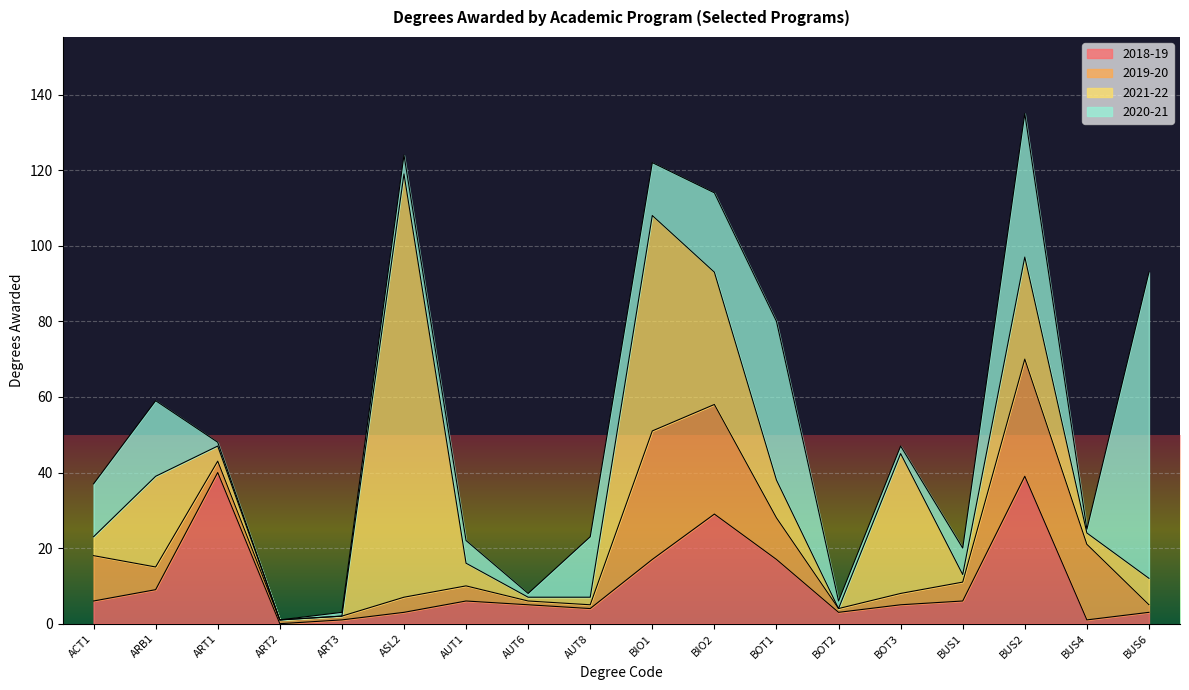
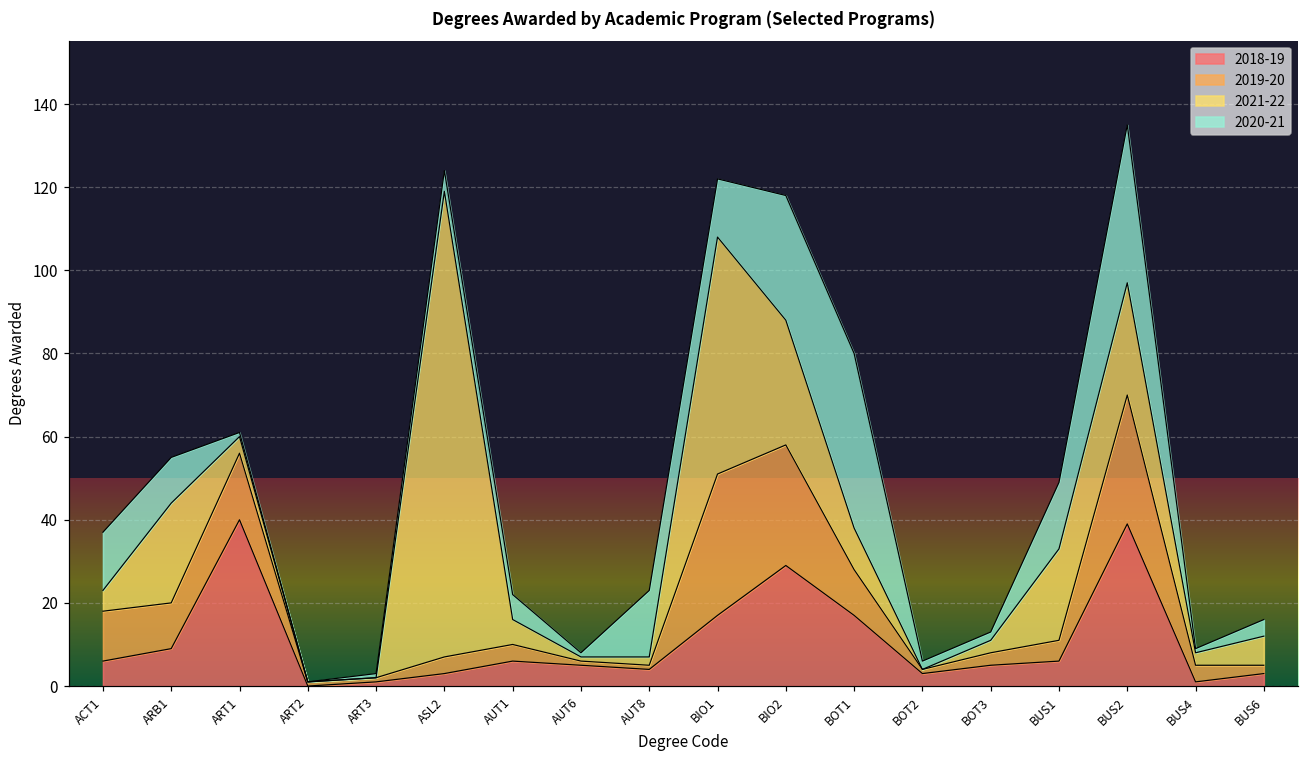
2019-20, ARB1: 6 -> 11
2020-21, ARB1: 20 -> 11
2019-20, ART1: 3 -> 16
2021-22, BIO2: 35 -> 30
2020-21, BIO2: 21 -> 30
2021-22, BOT3: 37 -> 3
2021-22, BUS1: 2 -> 22
2020-21, BUS1: 7 -> 16
2019-20, BUS4: 20 -> 4
2020-21, BUS6: 81 -> 4
